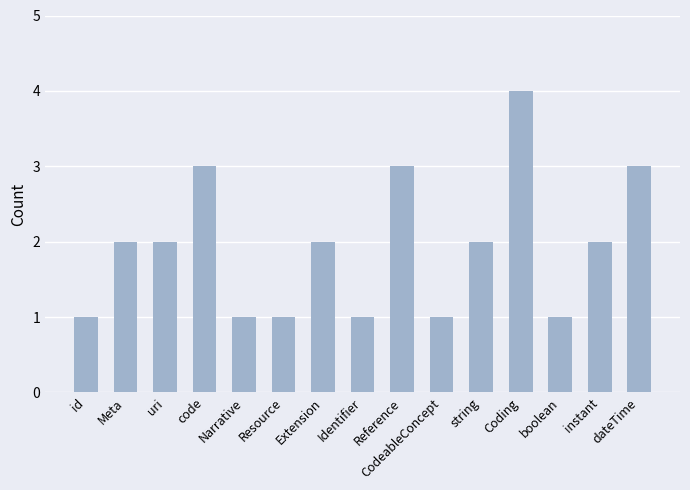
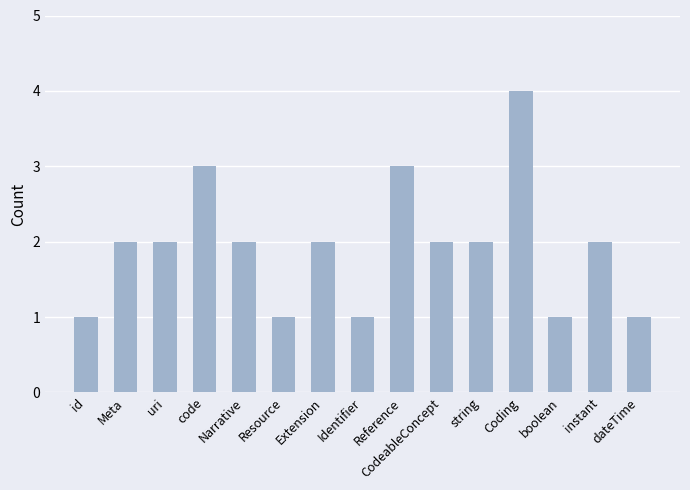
Narrative: 1 -> 2
CodeableConcept: 1 -> 2
dateTime: 3 -> 1
